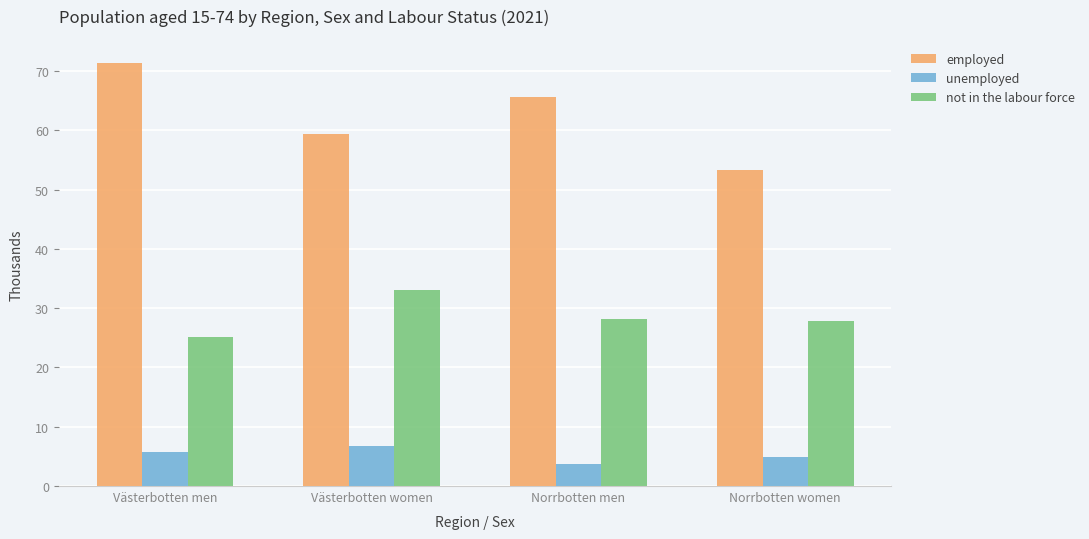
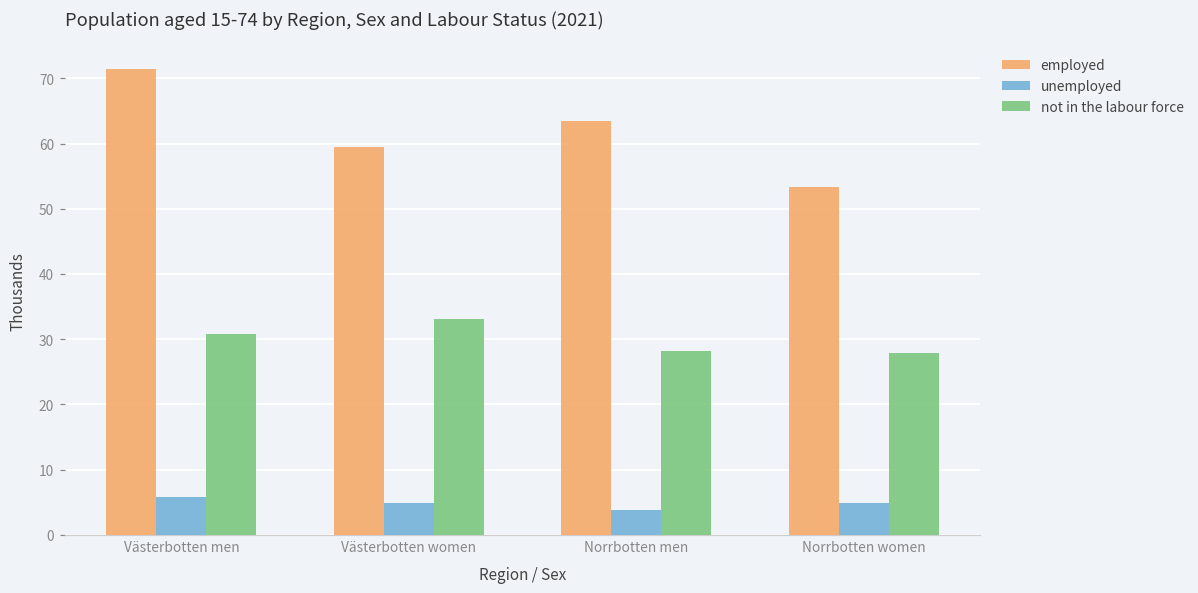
not in the labour force, Västerbotten men: 25 -> 31
unemployed, Västerbotten women: 7 -> 5
employed, Norrbotten men: 66 -> 64
